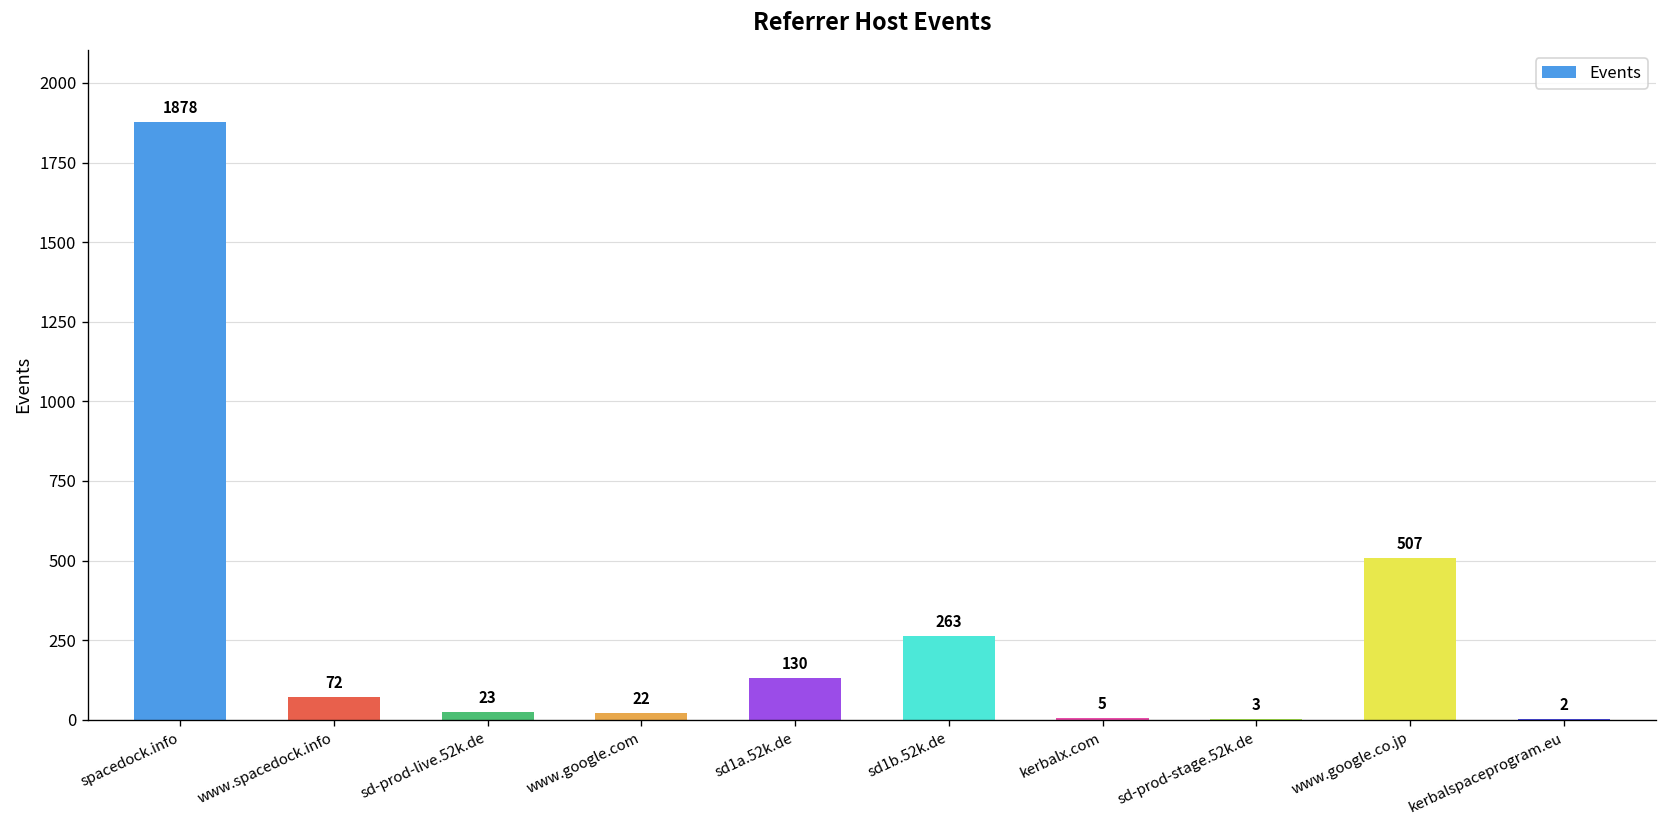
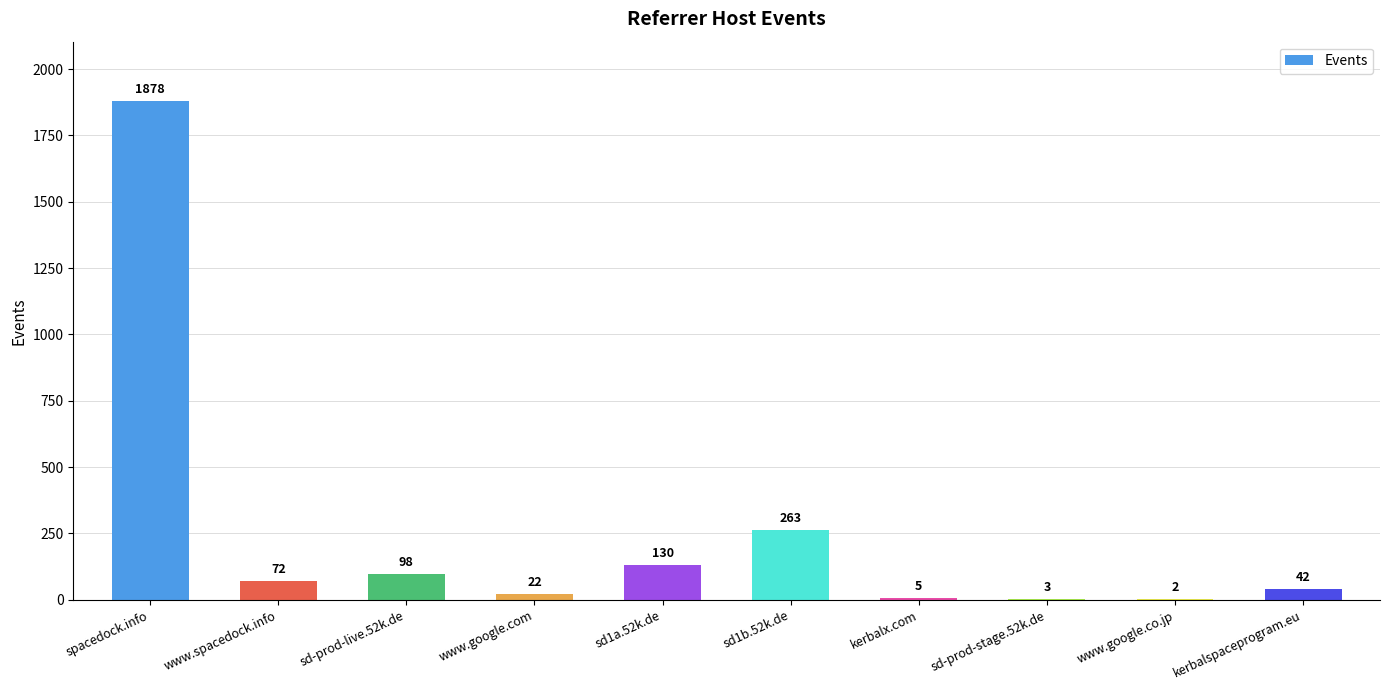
sd-prod-live.52k.de: 23 -> 98
www.google.co.jp: 507 -> 2
kerbalspaceprogram.eu: 2 -> 42
